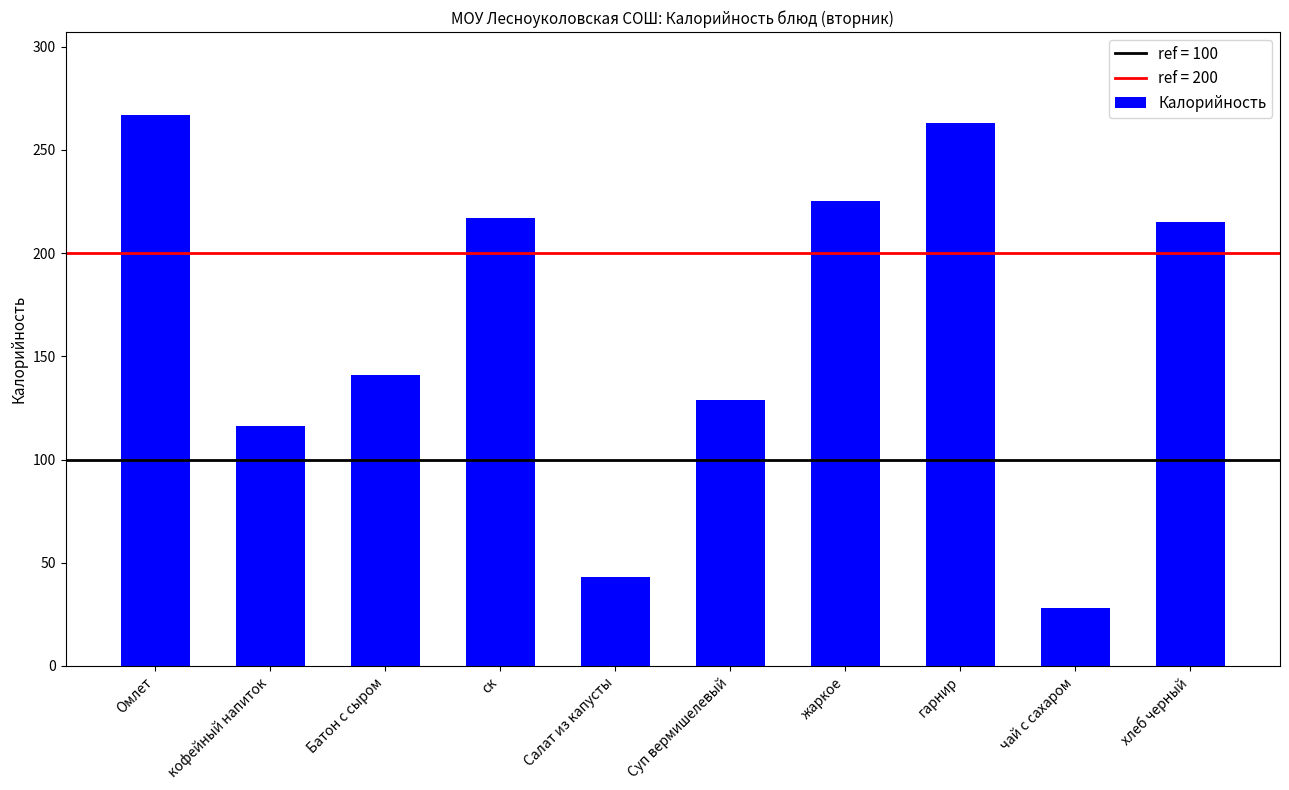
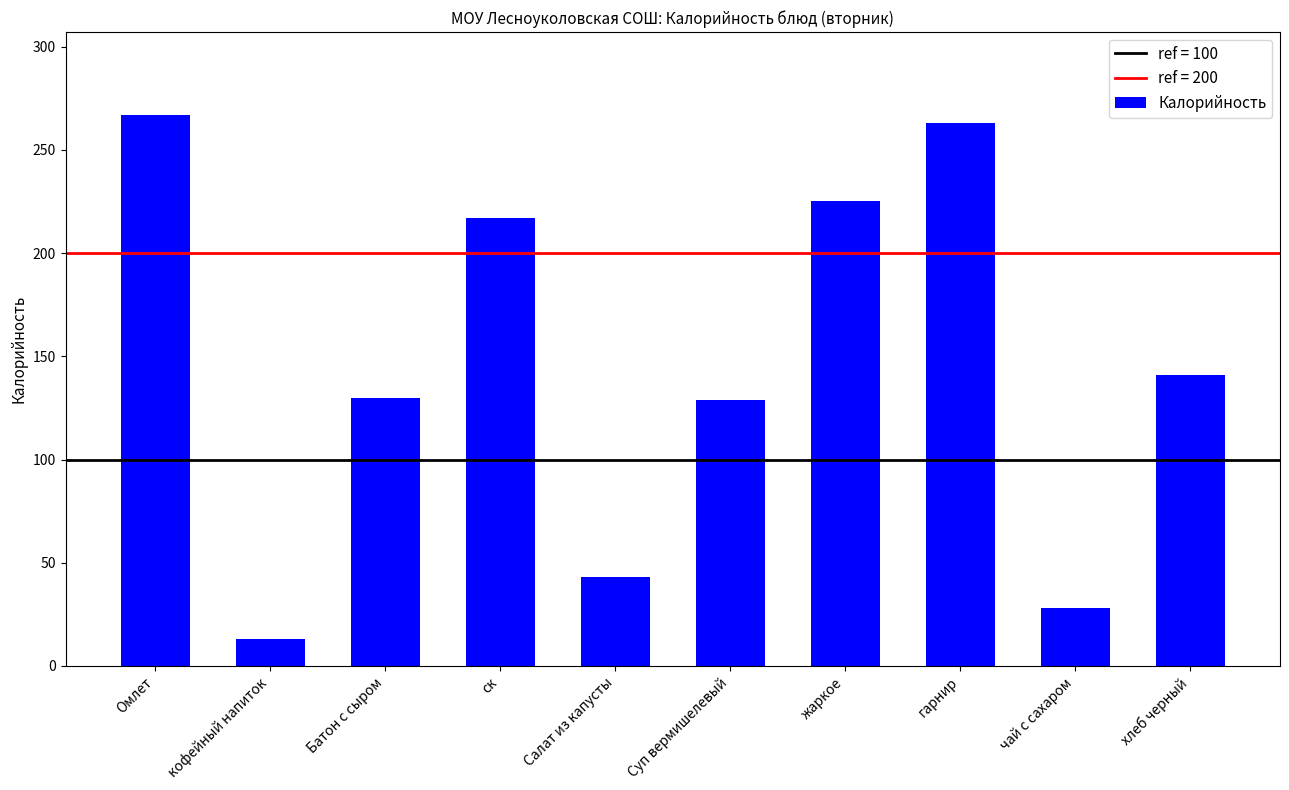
кофейный напиток: 116 -> 13
Батон с сыром: 141 -> 130
хлеб черный: 215 -> 141
